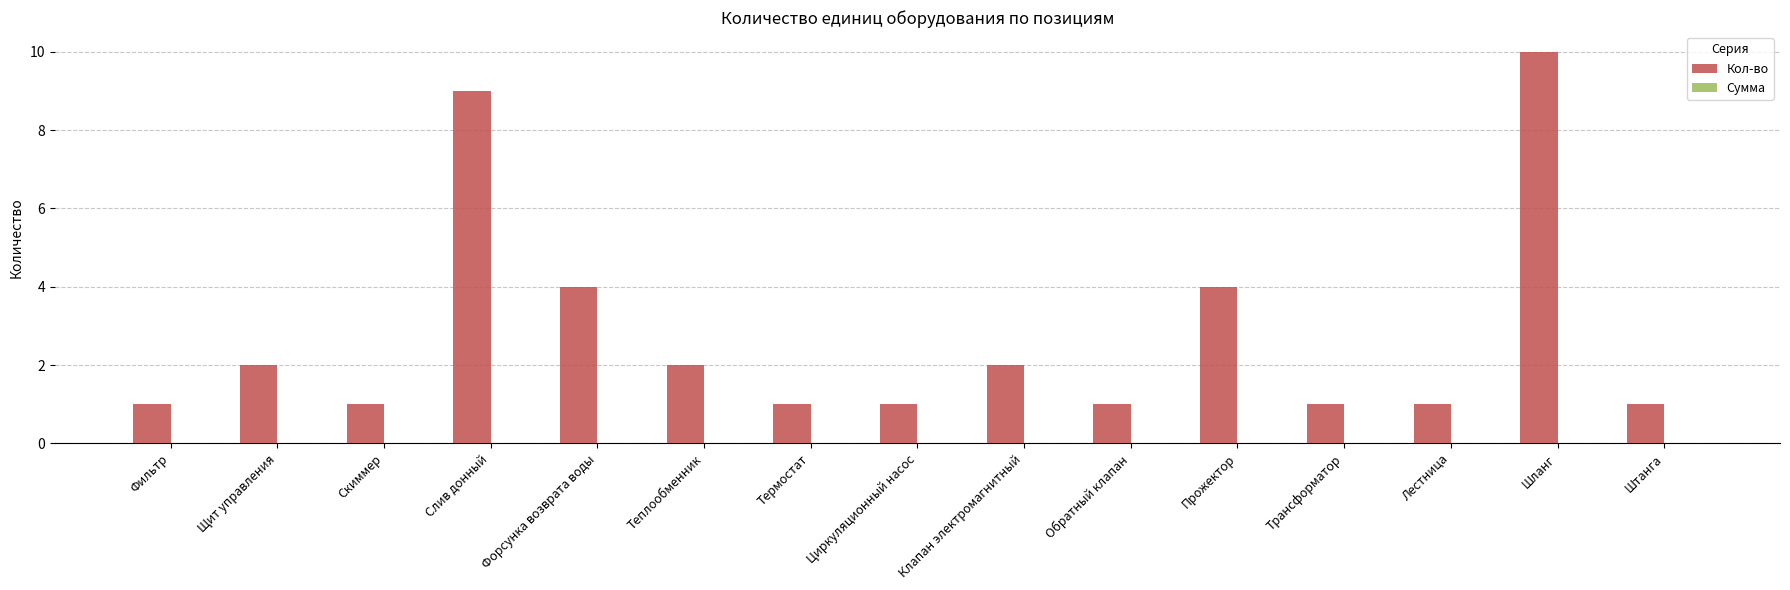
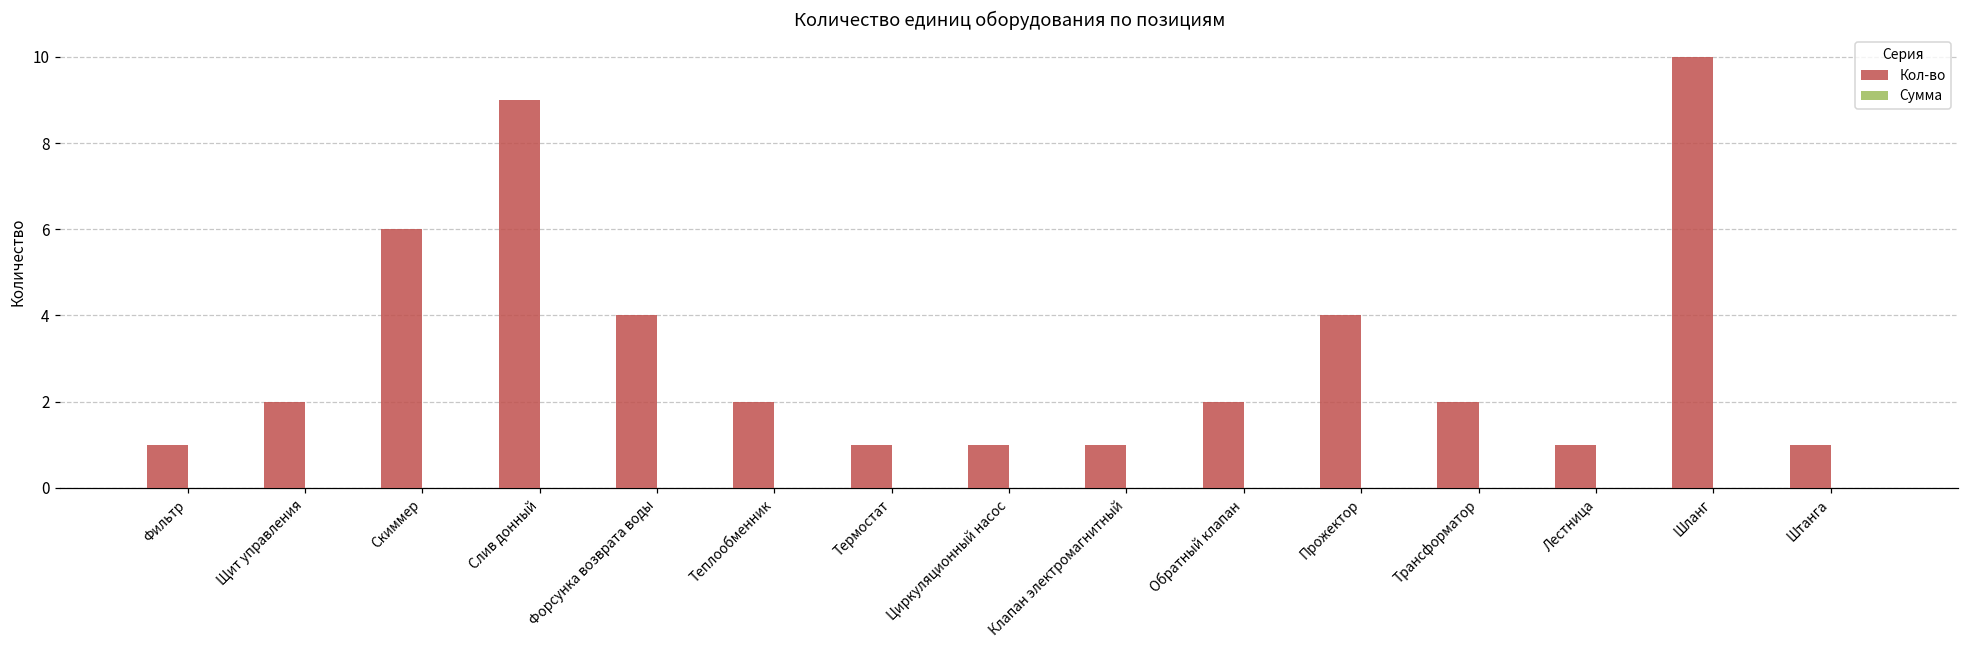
Кол-во, Скиммер: 1 -> 6
Кол-во, Клапан электромагнитный: 2 -> 1
Кол-во, Обратный клапан: 1 -> 2
Кол-во, Трансформатор: 1 -> 2
